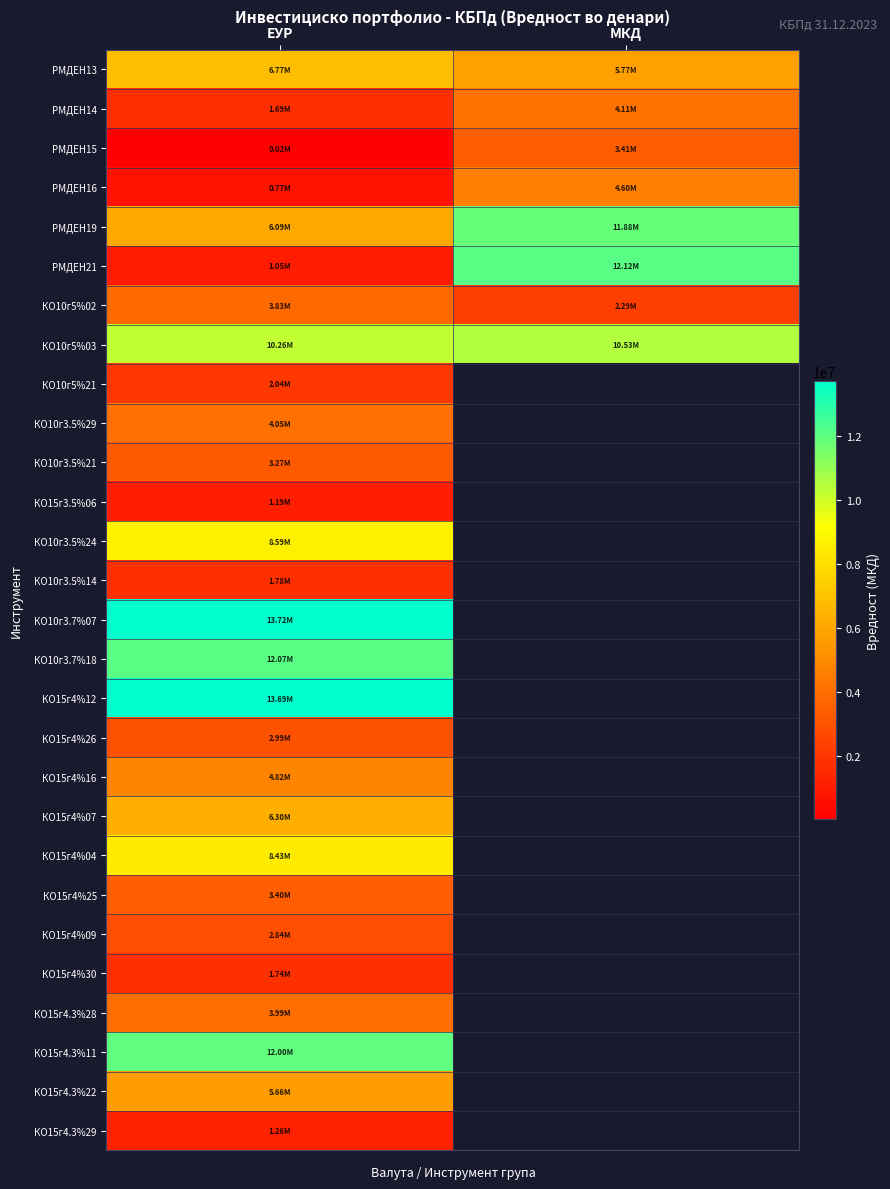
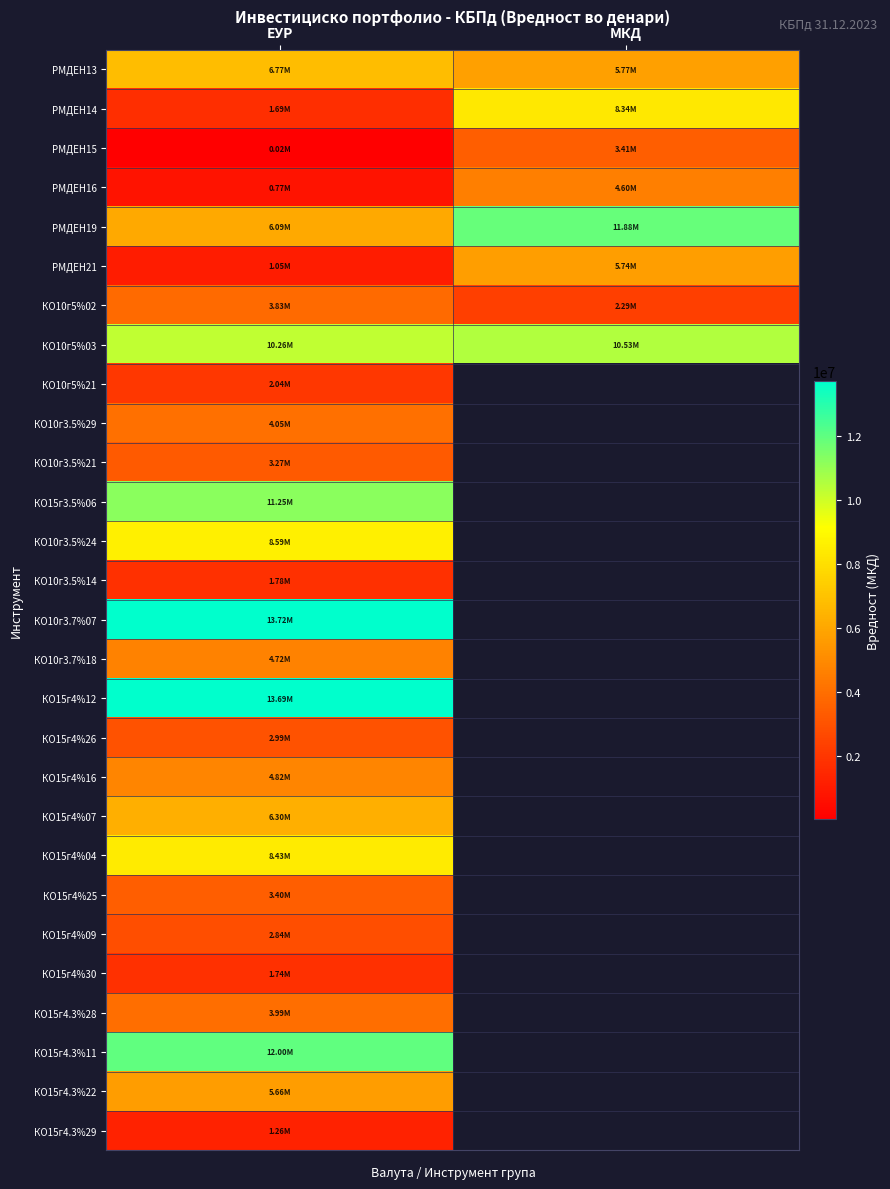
РМДЕН14, МКД: 4.11M -> 8.34M
РМДЕН21, МКД: 12.12M -> 5.74M
КО15г3.5%06, ЕУР: 1.19M -> 11.25M
КО10г3.7%18, ЕУР: 12.07M -> 4.72M
